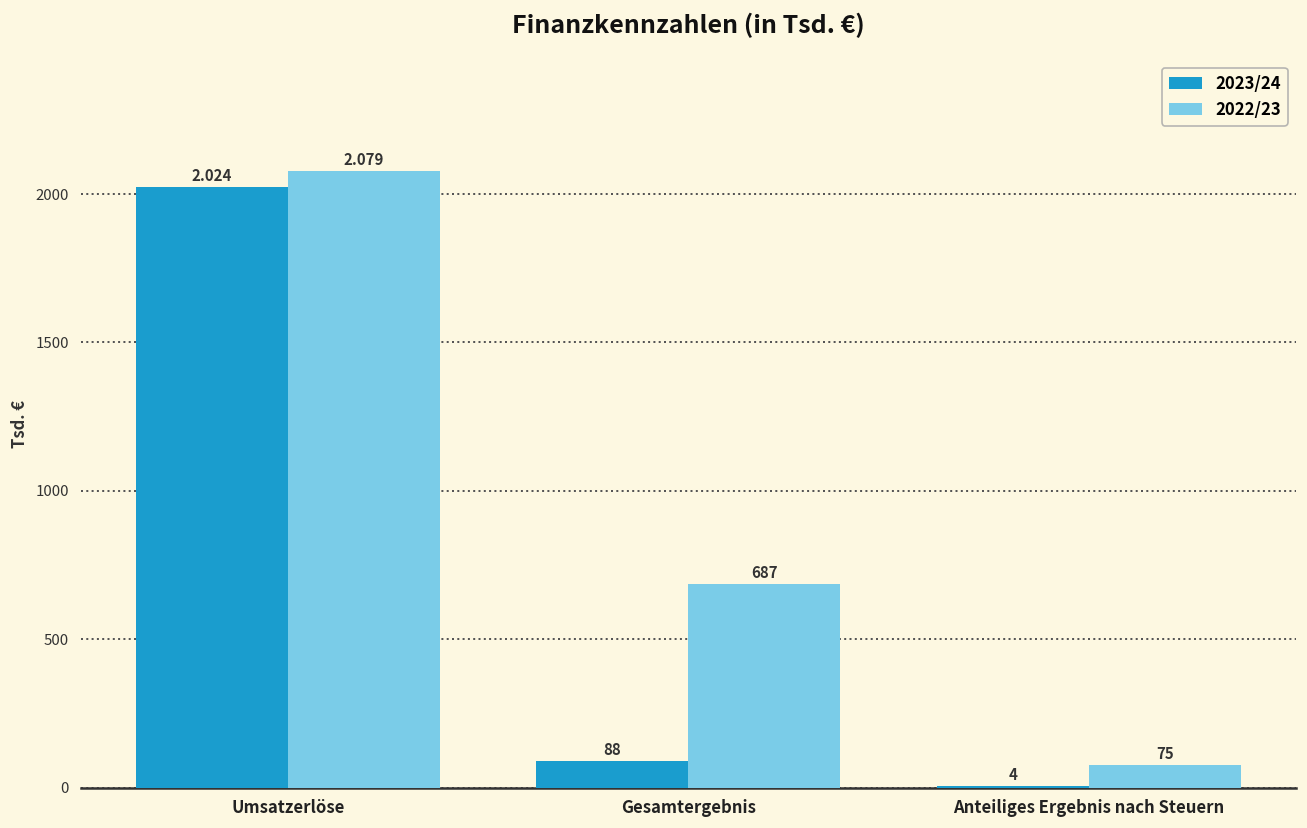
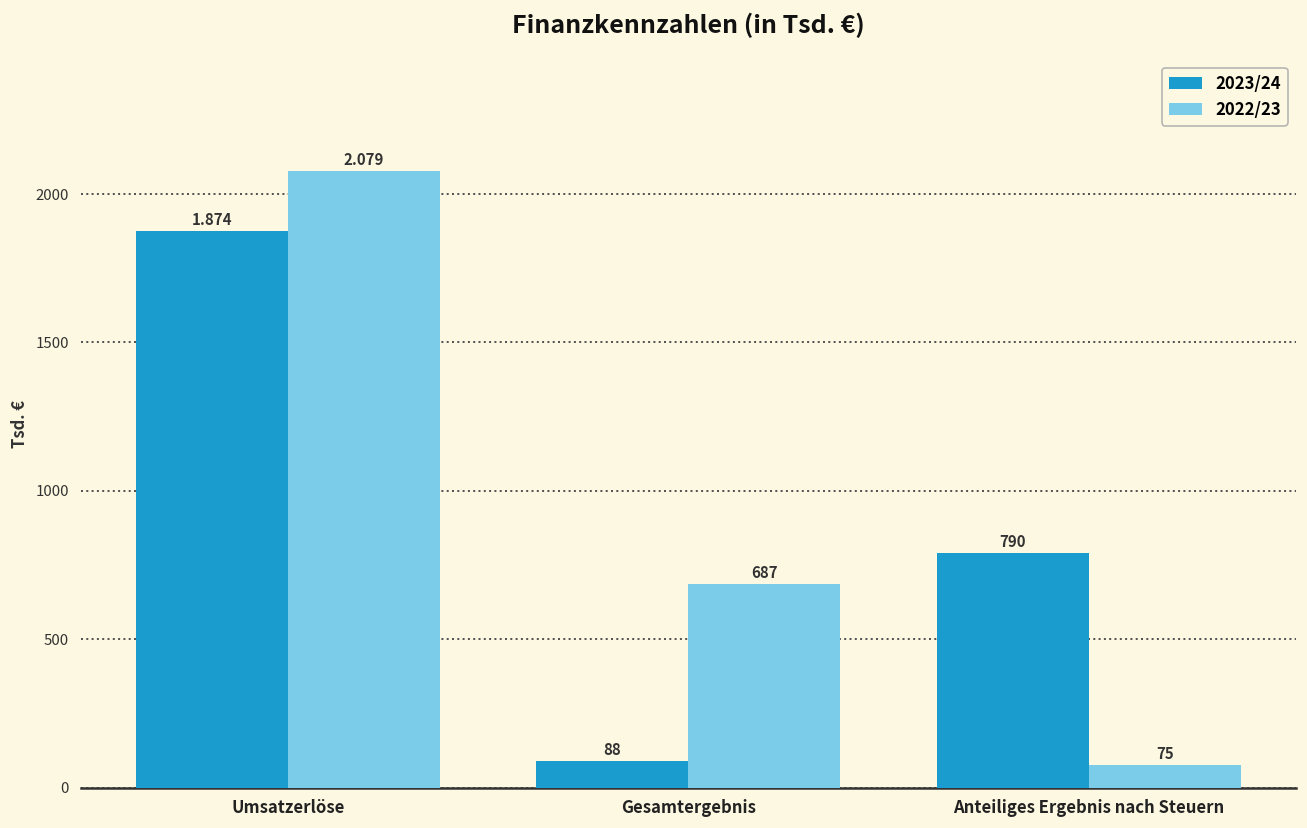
2023/24, Umsatzerlöse: 2.024 -> 1.874
2023/24, Anteiliges Ergebnis nach Steuern: 4 -> 790
